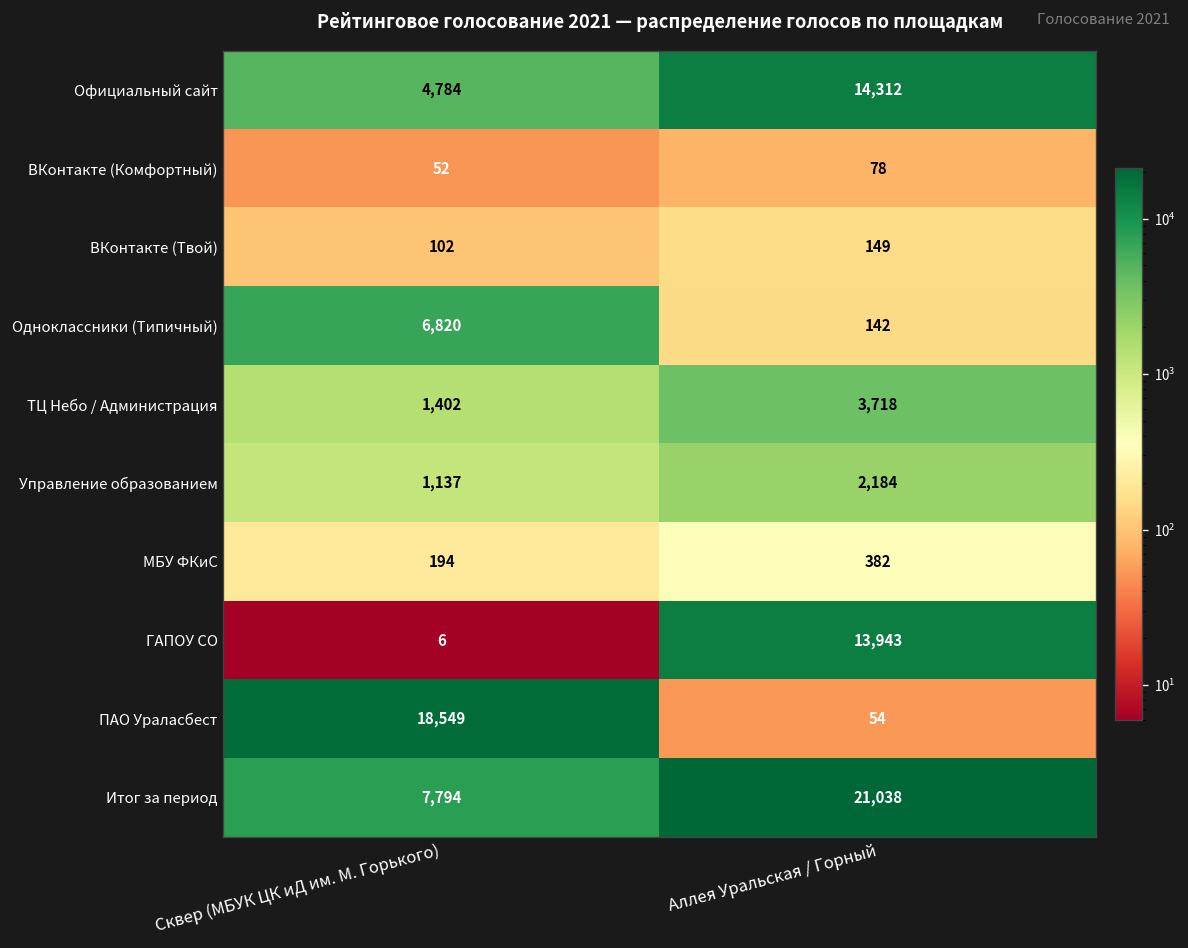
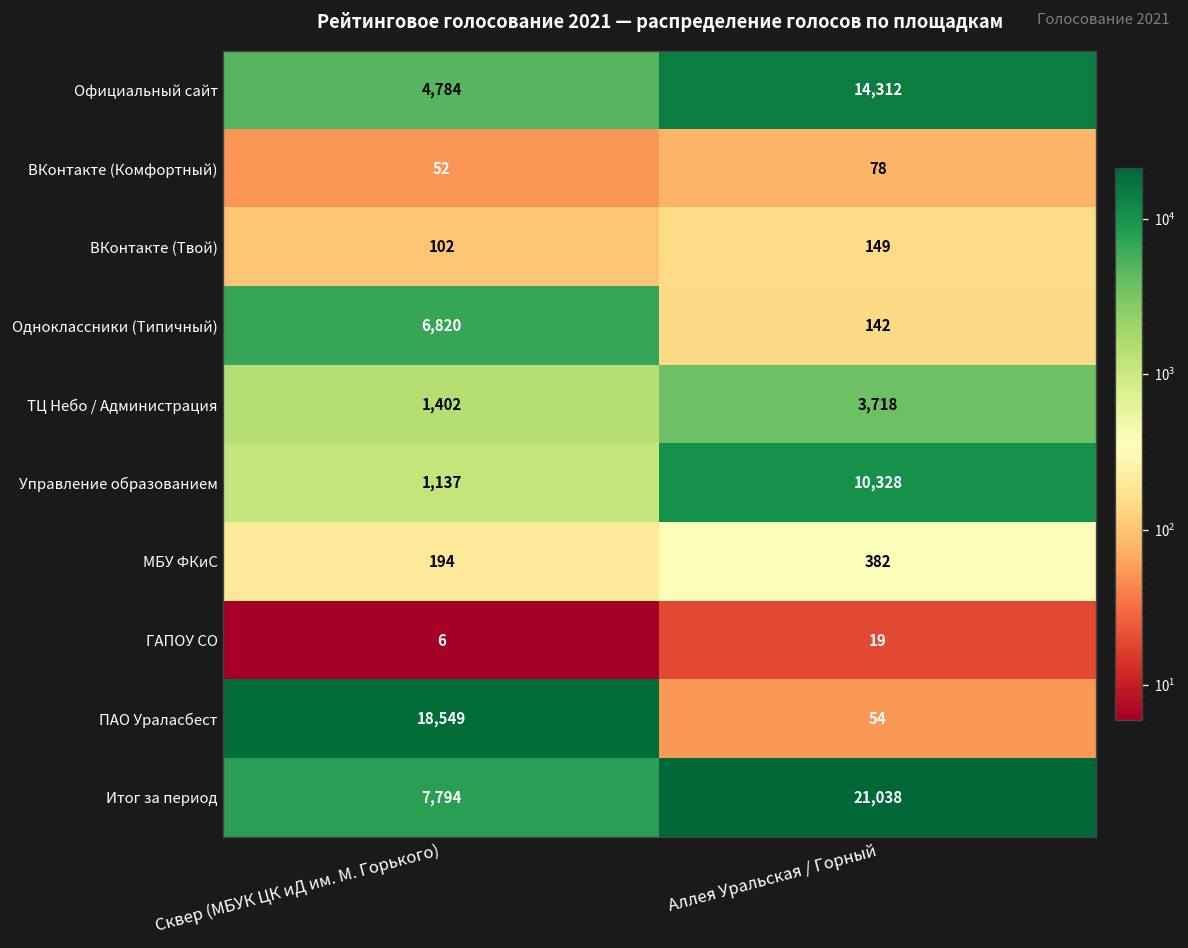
Управление образованием, Аллея Уральская / Горный: 2,184 -> 10,328
ГАПОУ СО, Аллея Уральская / Горный: 13,943 -> 19
